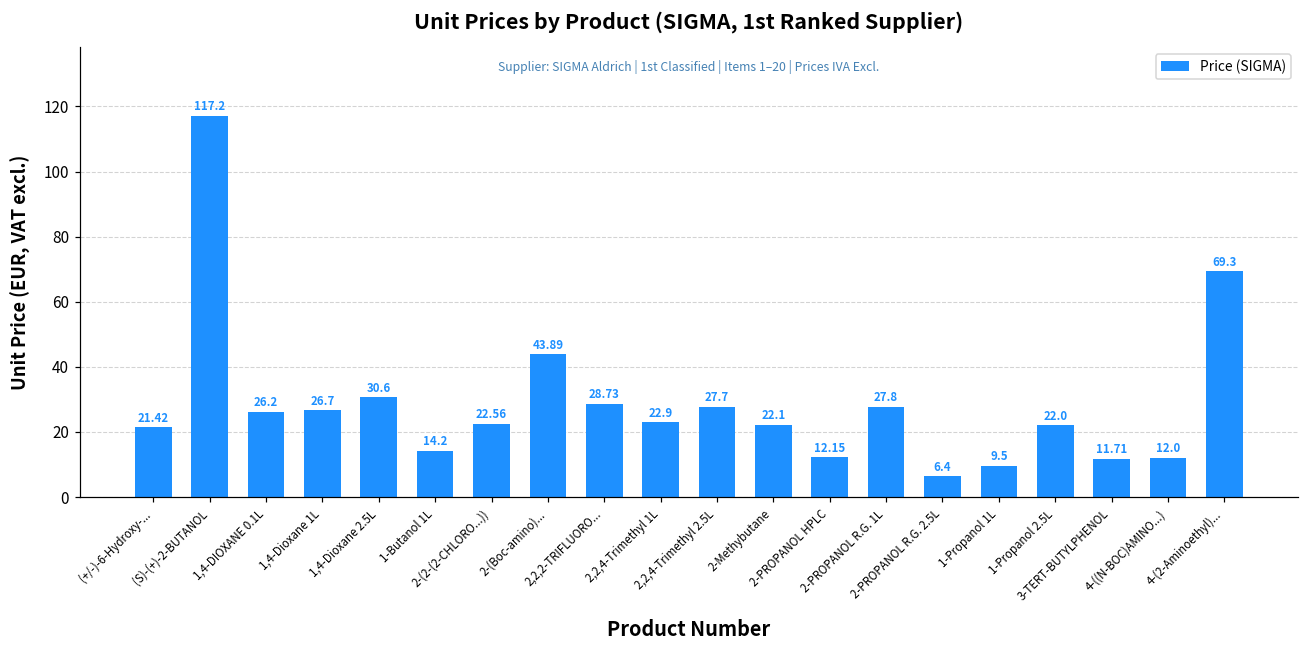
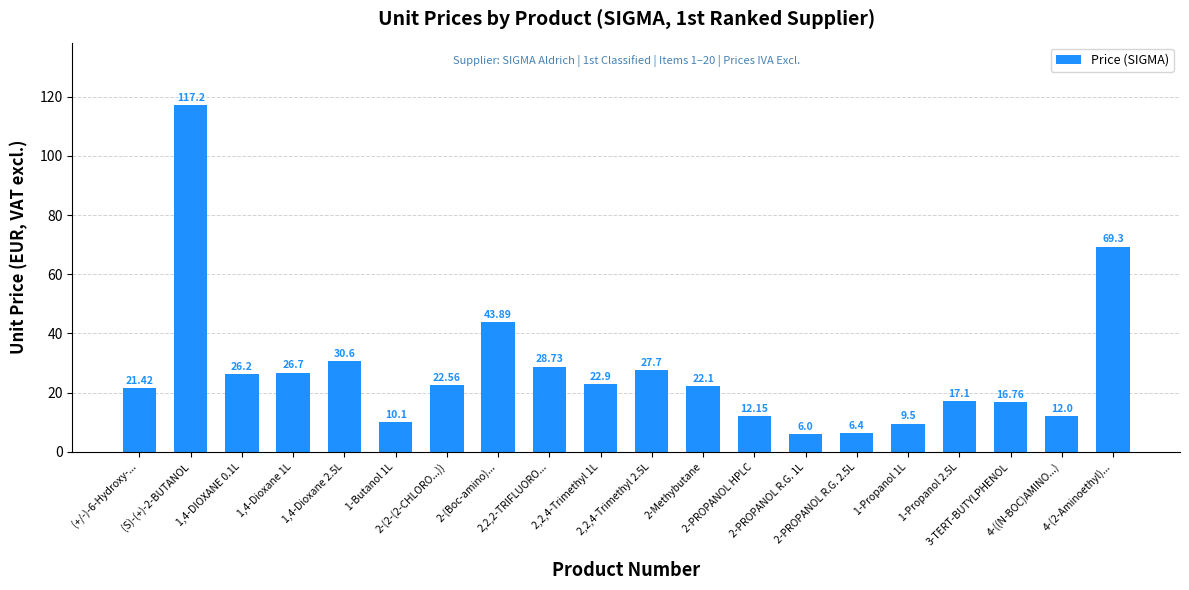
1-Butanol 1L: 14.2 -> 10.1
2-PROPANOL R.G. 1L: 27.8 -> 6.0
1-Propanol 2.5L: 22.0 -> 17.1
3-TERT-BUTYLPHENOL: 11.71 -> 16.76
